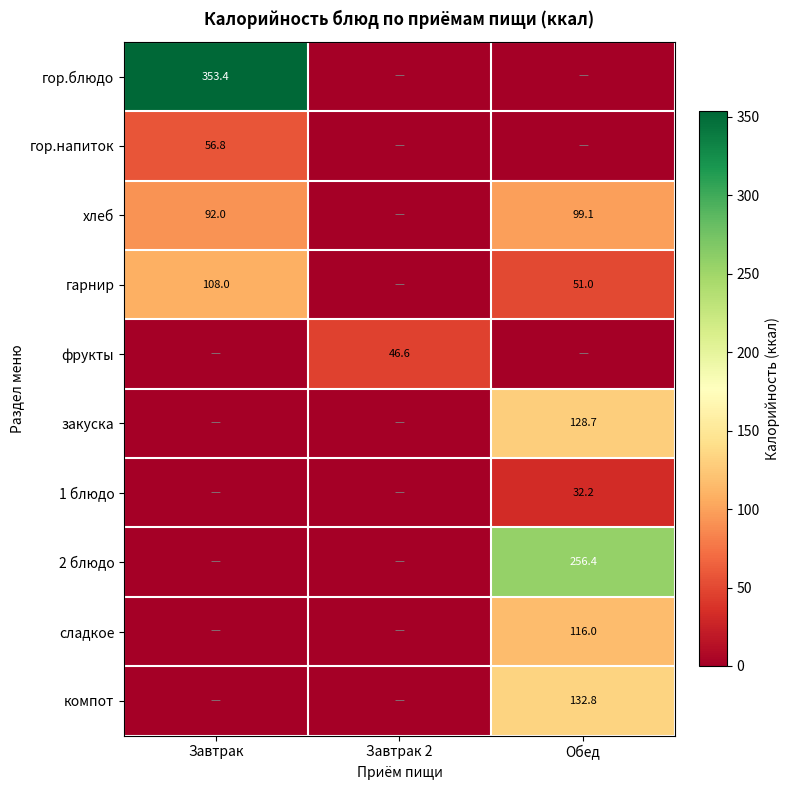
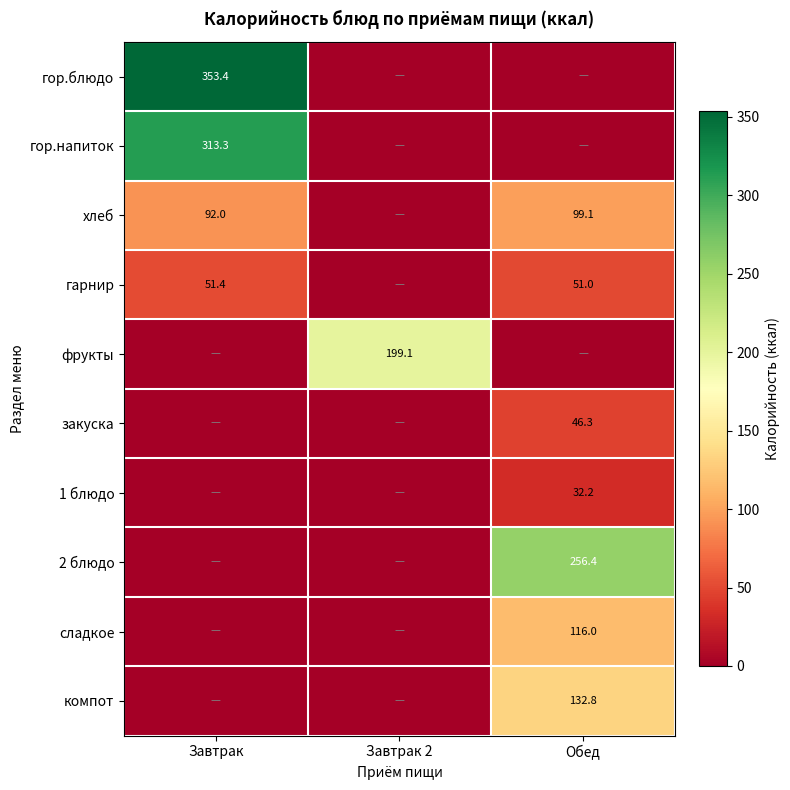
гор.напиток, Завтрак: 56.8 -> 313.3
гарнир, Завтрак: 108.0 -> 51.4
фрукты, Завтрак 2: 46.6 -> 199.1
закуска, Обед: 128.7 -> 46.3
